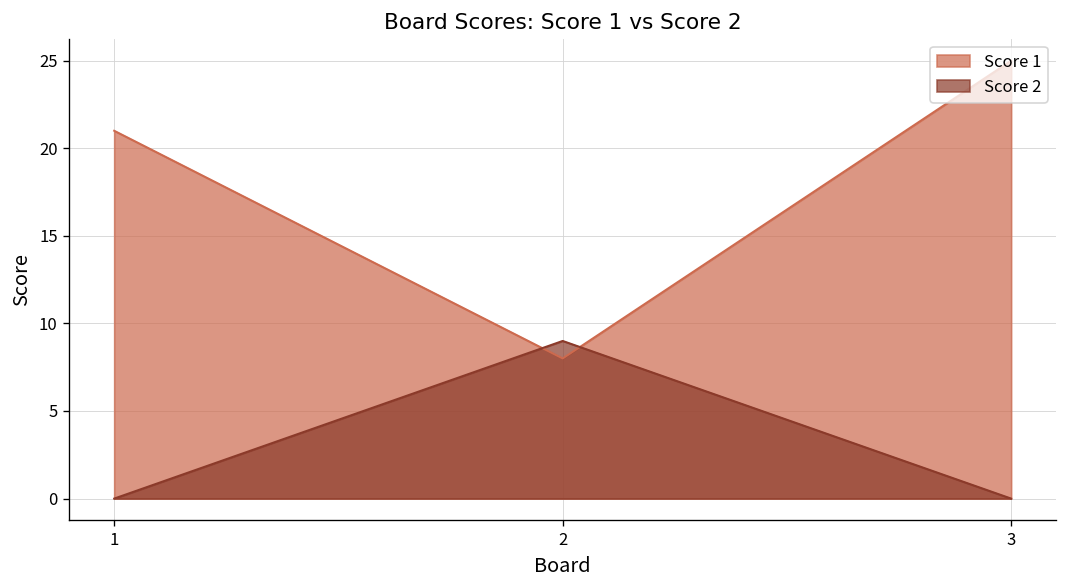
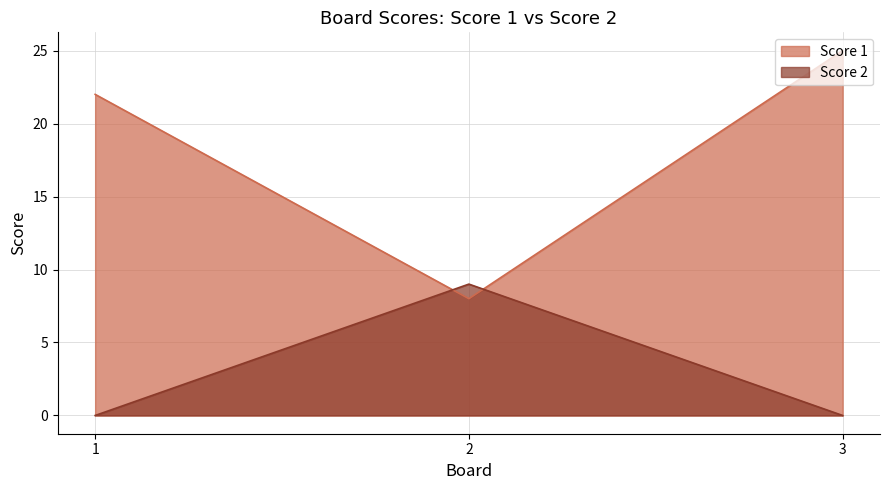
Score 1, 1: 21 -> 22
